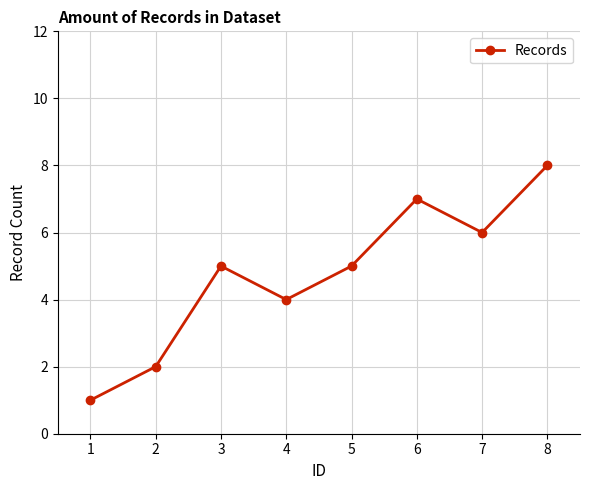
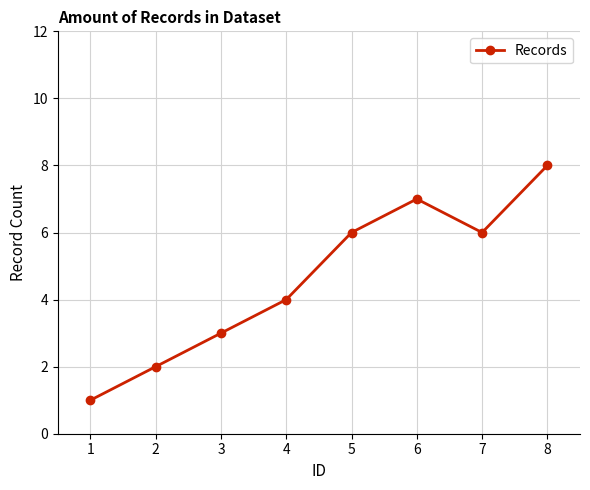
3: 5 -> 3
5: 5 -> 6
